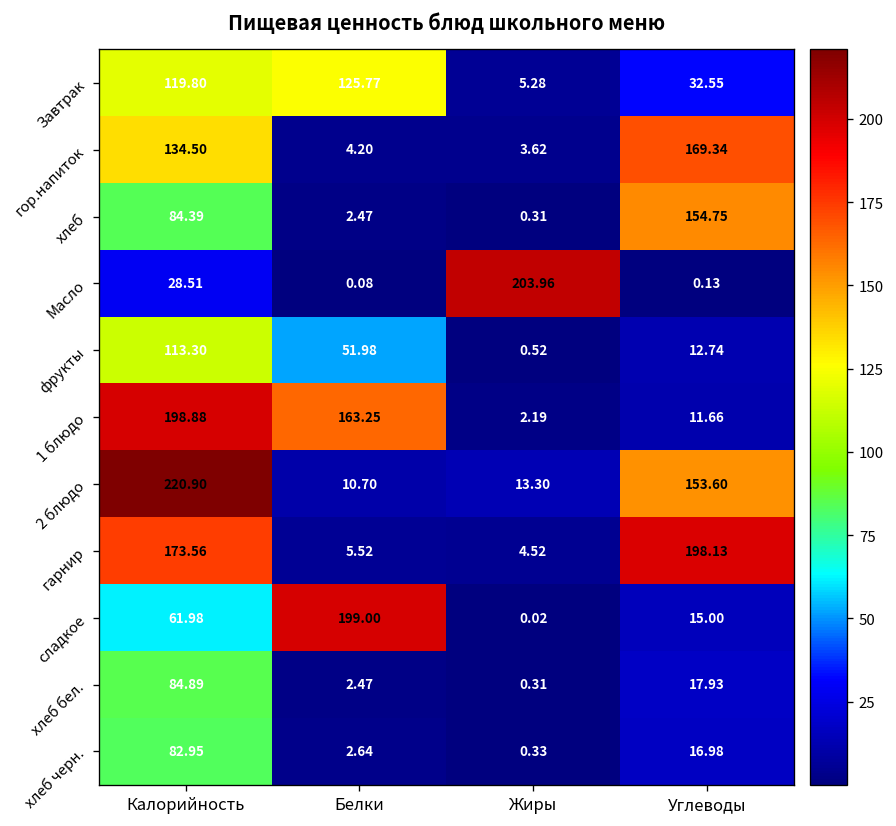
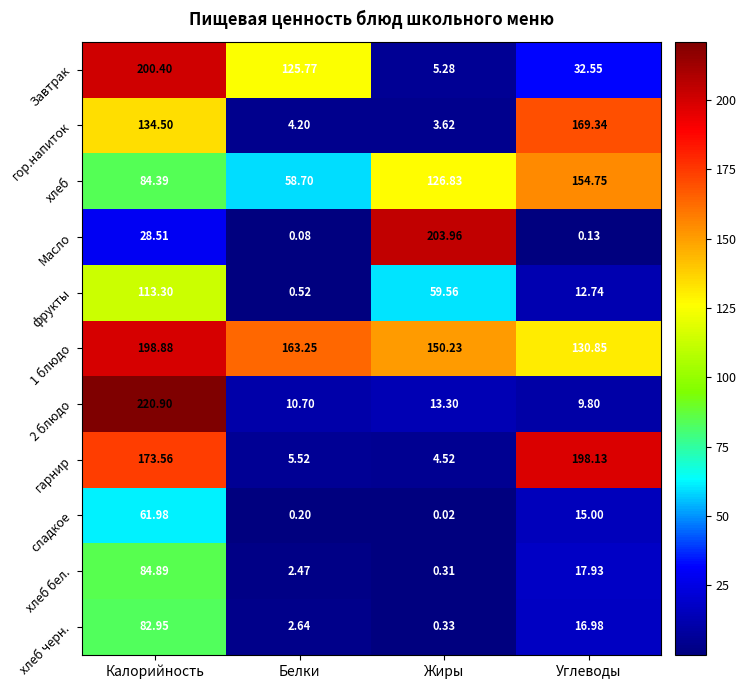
Завтрак, Калорийность: 119.80 -> 200.40
хлеб, Белки: 2.47 -> 58.70
хлеб, Жиры: 0.31 -> 126.83
фрукты, Белки: 51.98 -> 0.52
фрукты, Жиры: 0.52 -> 59.56
1 блюдо, Жиры: 2.19 -> 150.23
1 блюдо, Углеводы: 11.66 -> 130.85
2 блюдо, Углеводы: 153.60 -> 9.80
сладкое, Белки: 199.00 -> 0.20
